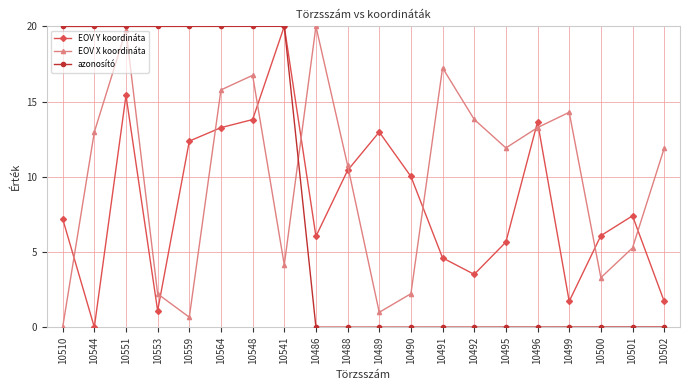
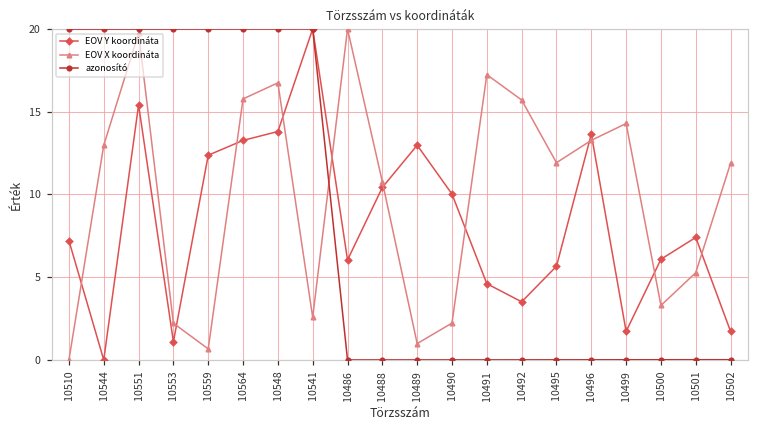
EOV X koordináta, 10541: 4.1 -> 2.6
EOV X koordináta, 10492: 13.8 -> 15.7
